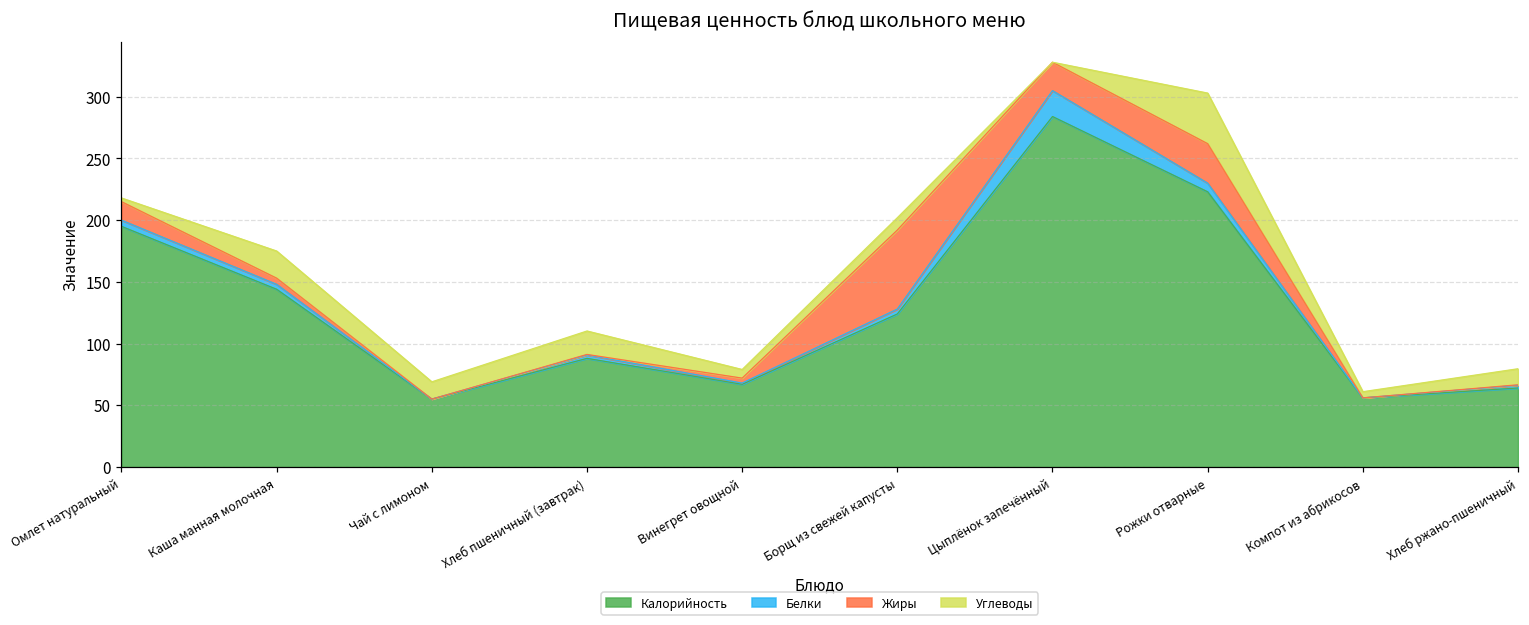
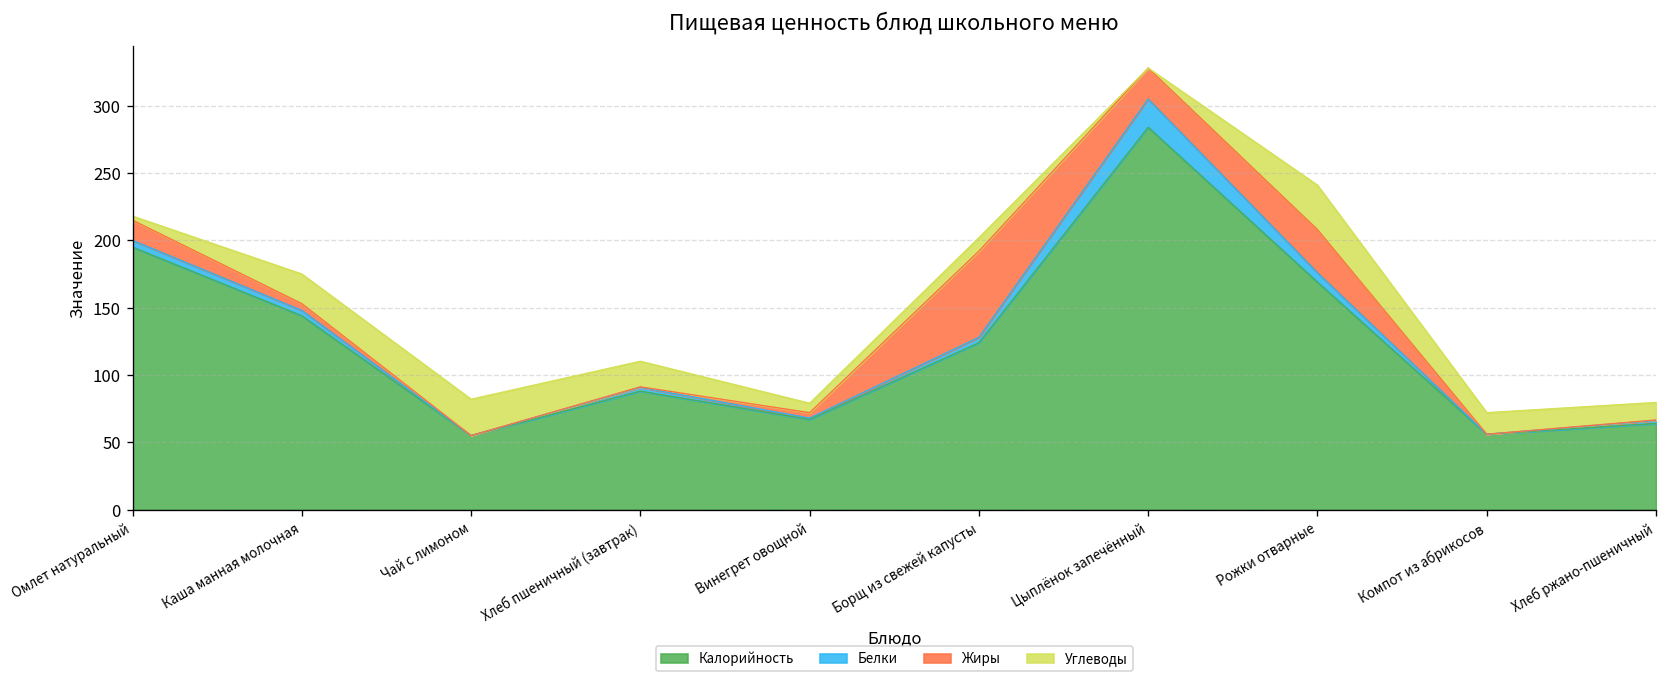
Углеводы, Чай с лимоном: 14 -> 27
Калорийность, Рожки отварные: 223 -> 169
Углеводы, Рожки отварные: 41 -> 33
Углеводы, Компот из абрикосов: 5 -> 16
